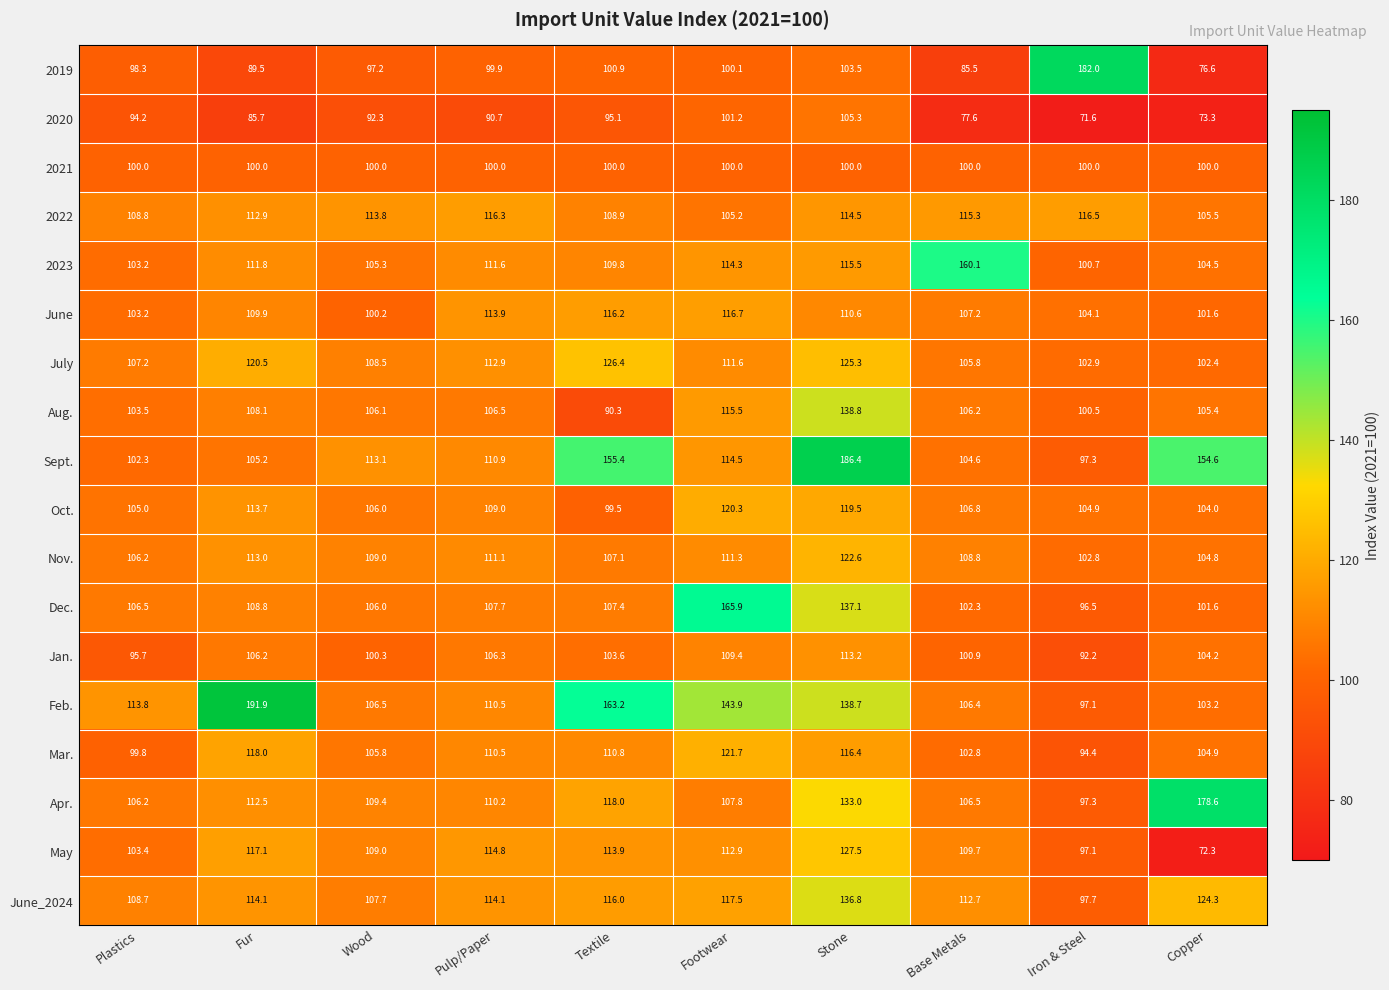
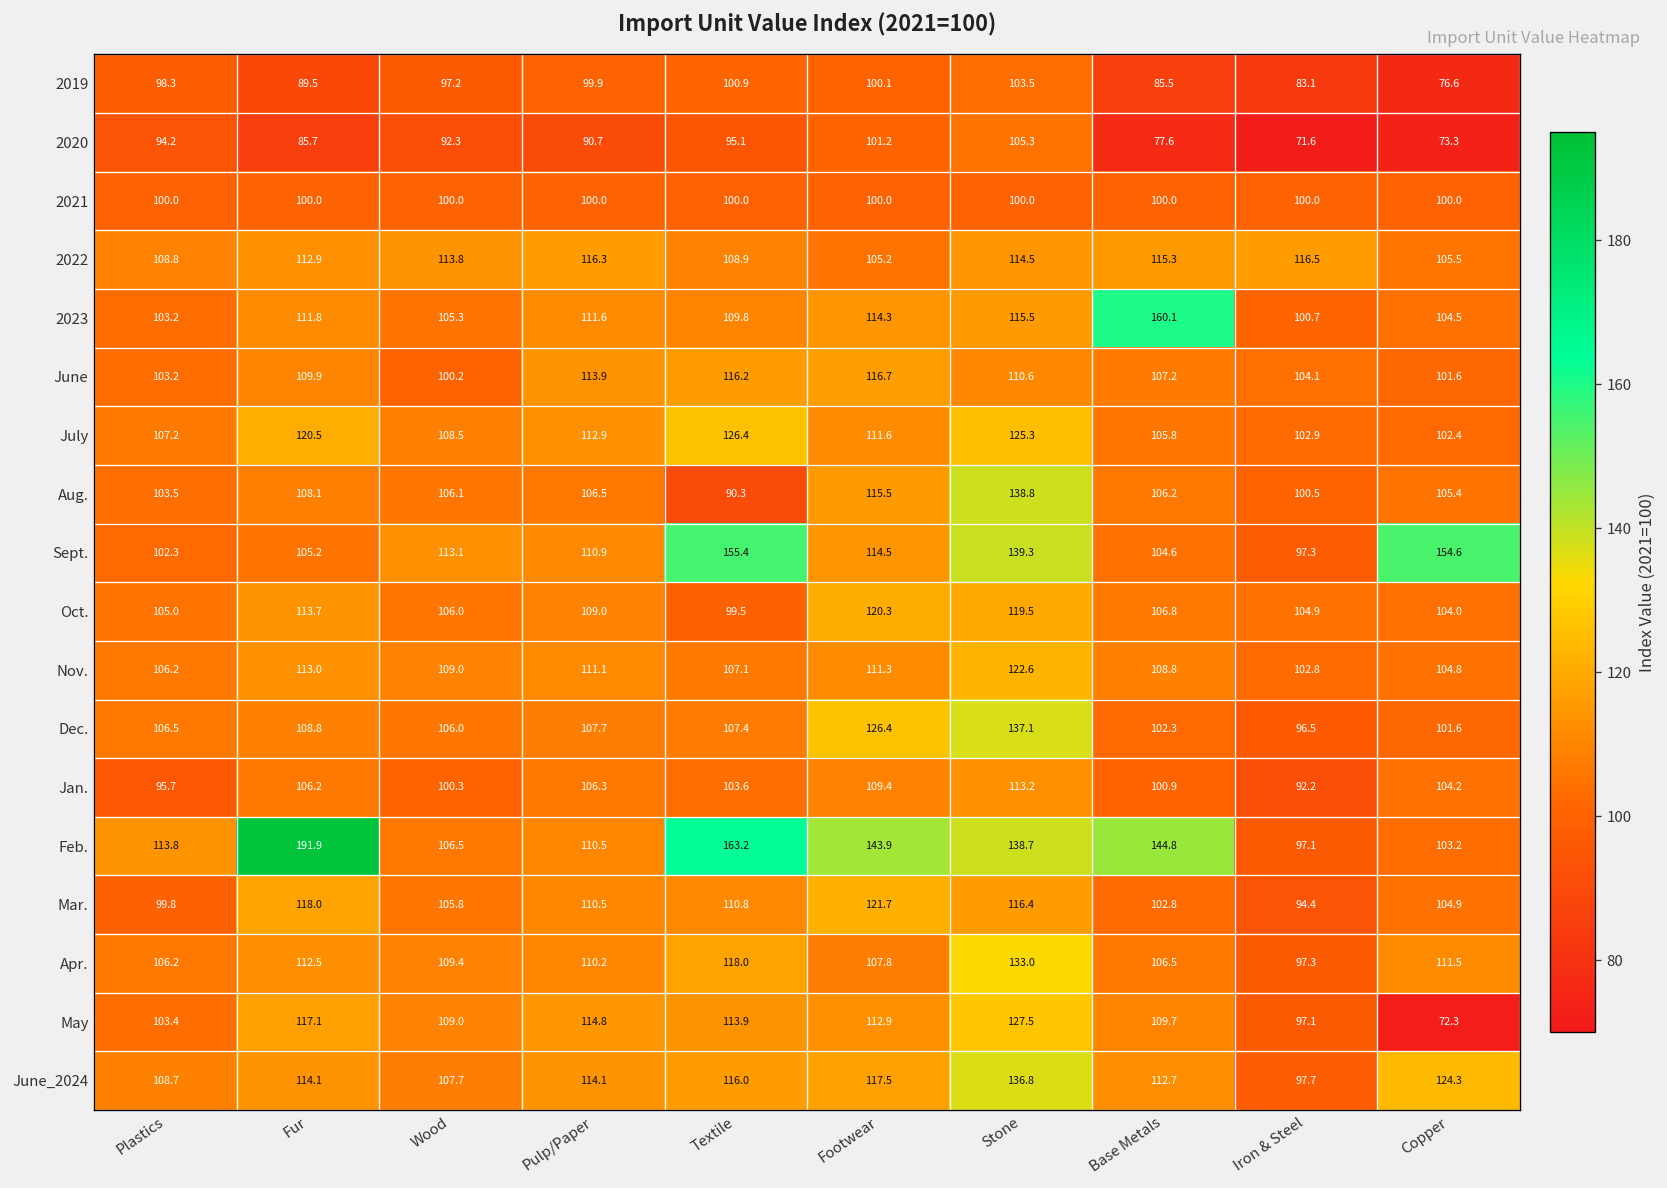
2019, Iron & Steel: 182.0 -> 83.1
Sept., Stone: 186.4 -> 139.3
Dec., Footwear: 165.9 -> 126.4
Feb., Base Metals: 106.4 -> 144.8
Apr., Copper: 178.6 -> 111.5
